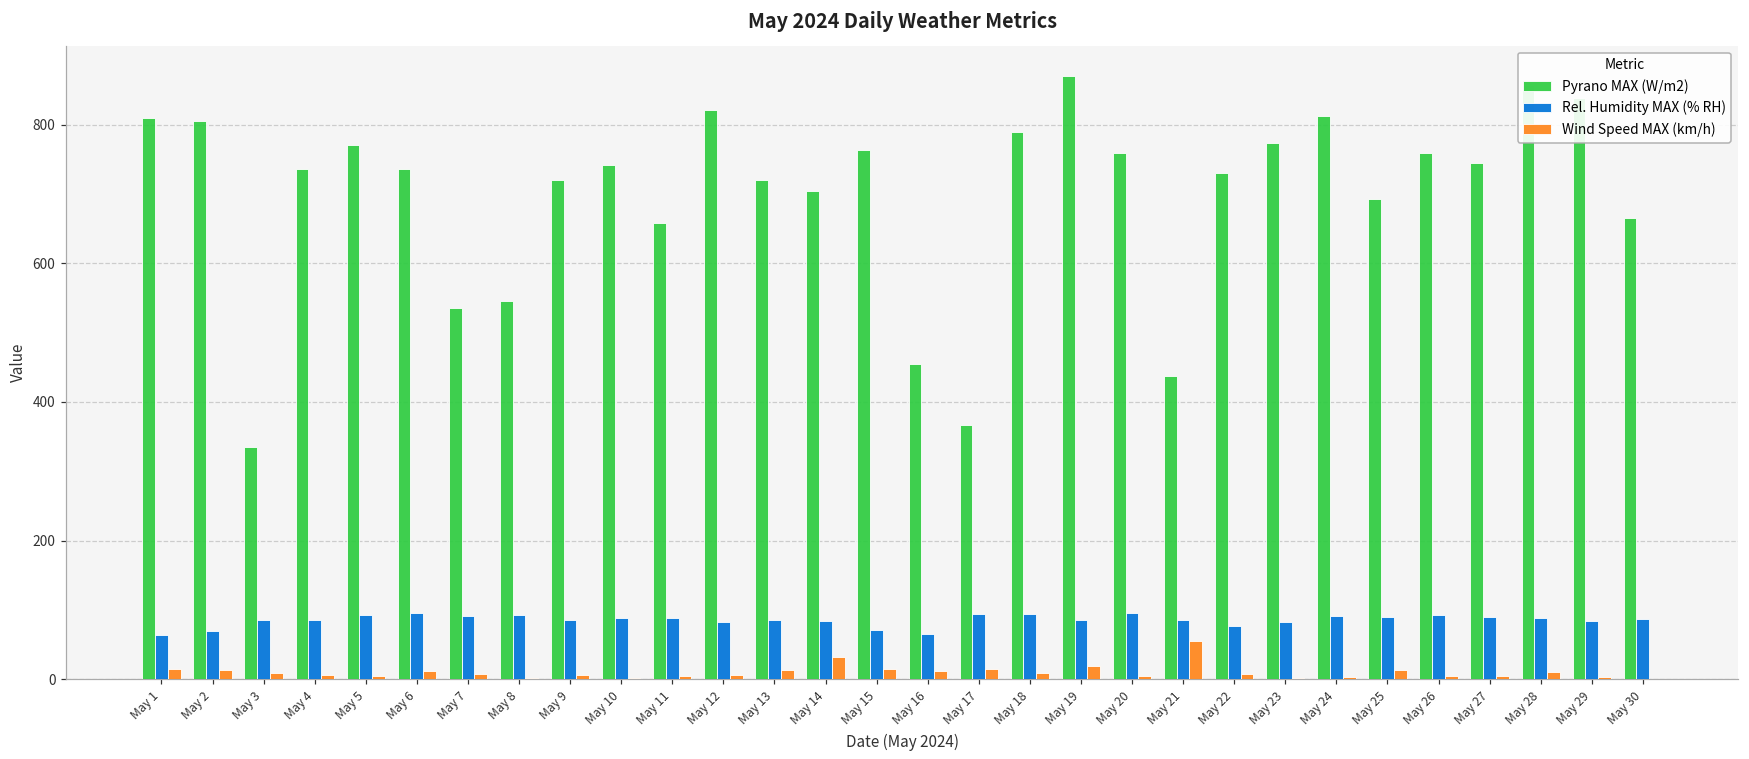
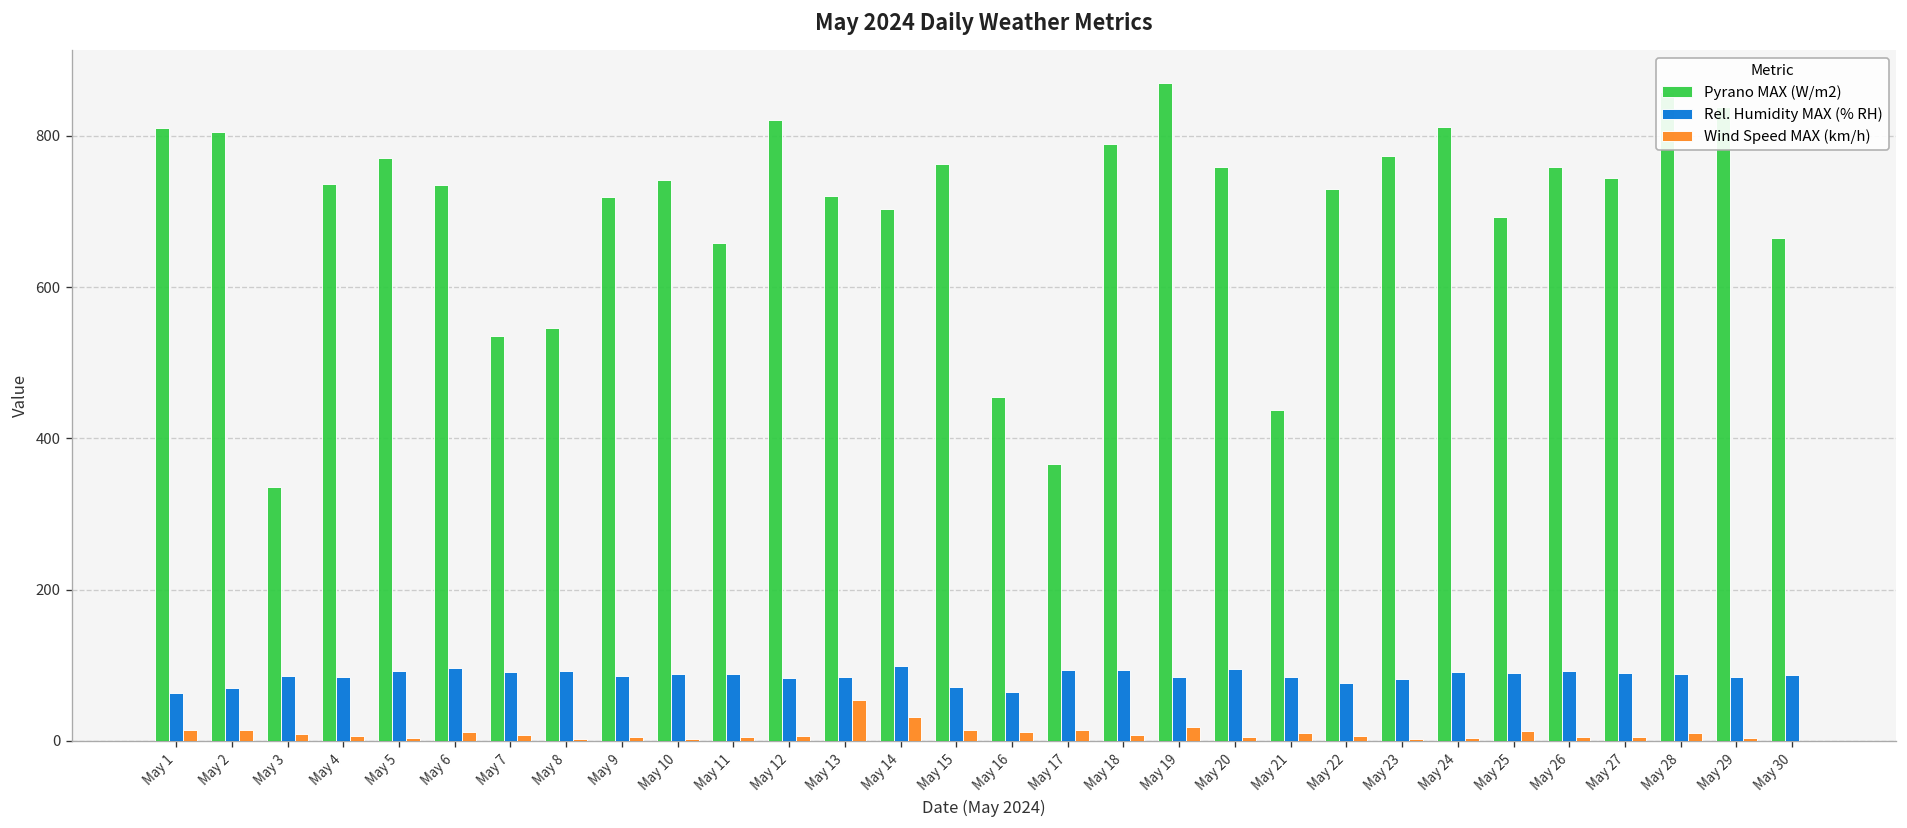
Wind Speed MAX (km/h), May 13: 10 -> 50
Rel. Humidity MAX (% RH), May 14: 80 -> 100
Wind Speed MAX (km/h), May 21: 60 -> 10
